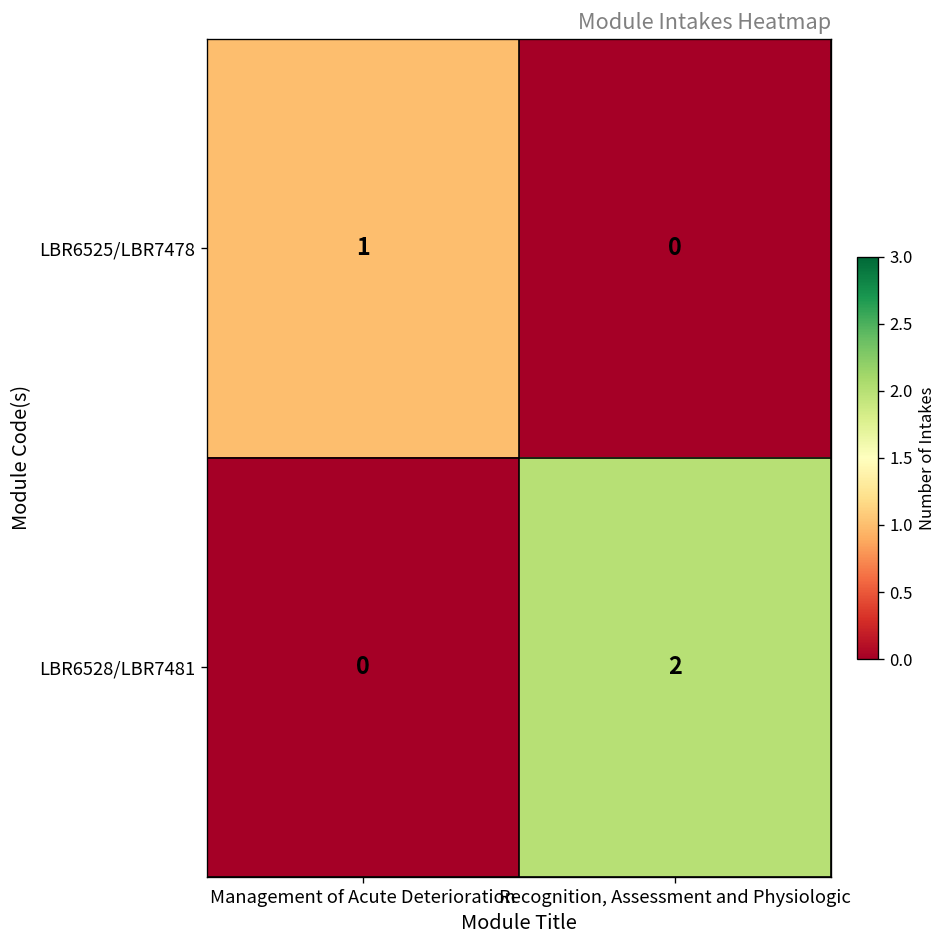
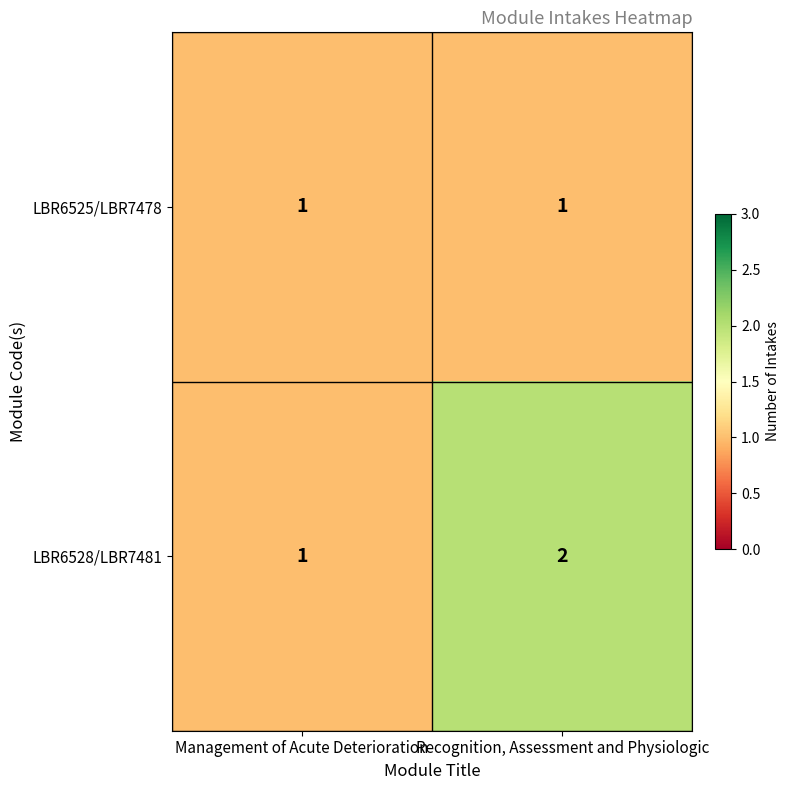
LBR6525/LBR7478, Recognition, Assessment and Physiologic: 0 -> 1
LBR6528/LBR7481, Management of Acute Deterioration: 0 -> 1
